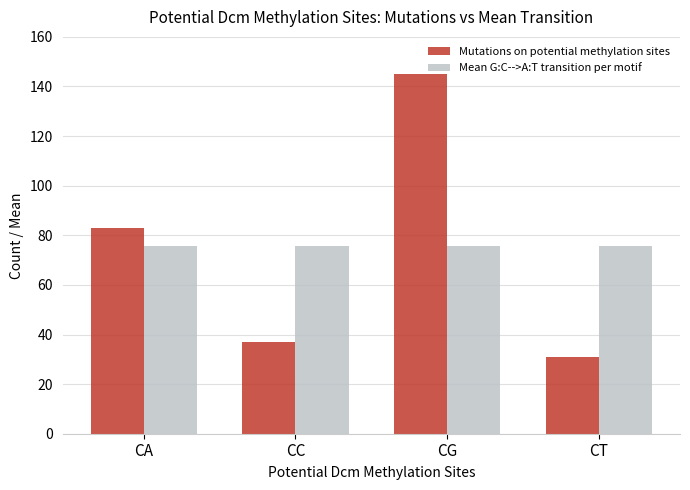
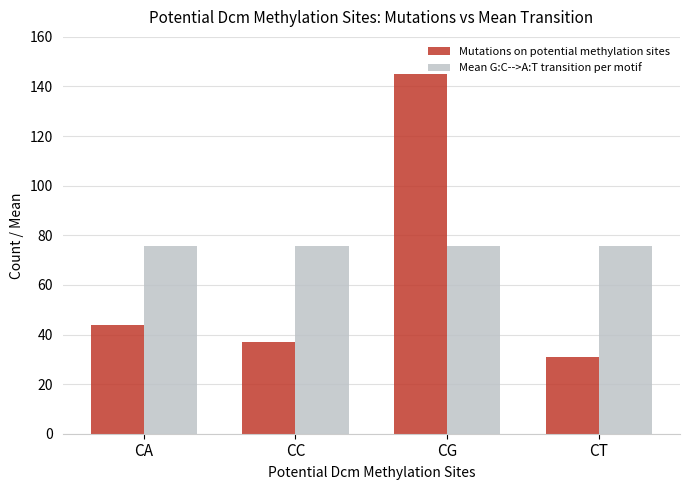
Mutations on potential methylation sites, CA: 83 -> 44
